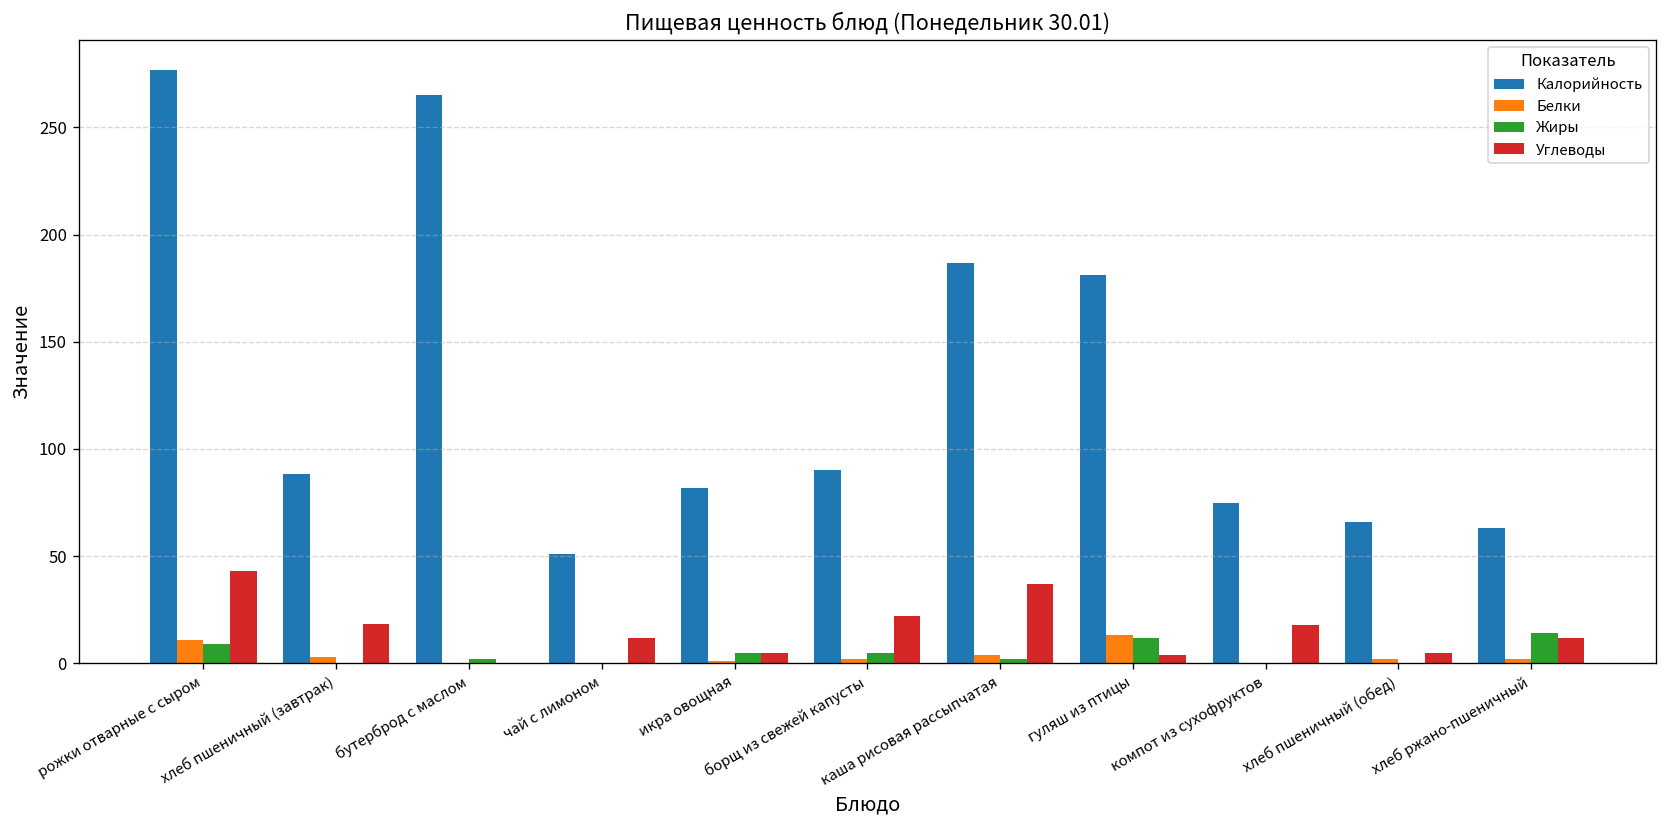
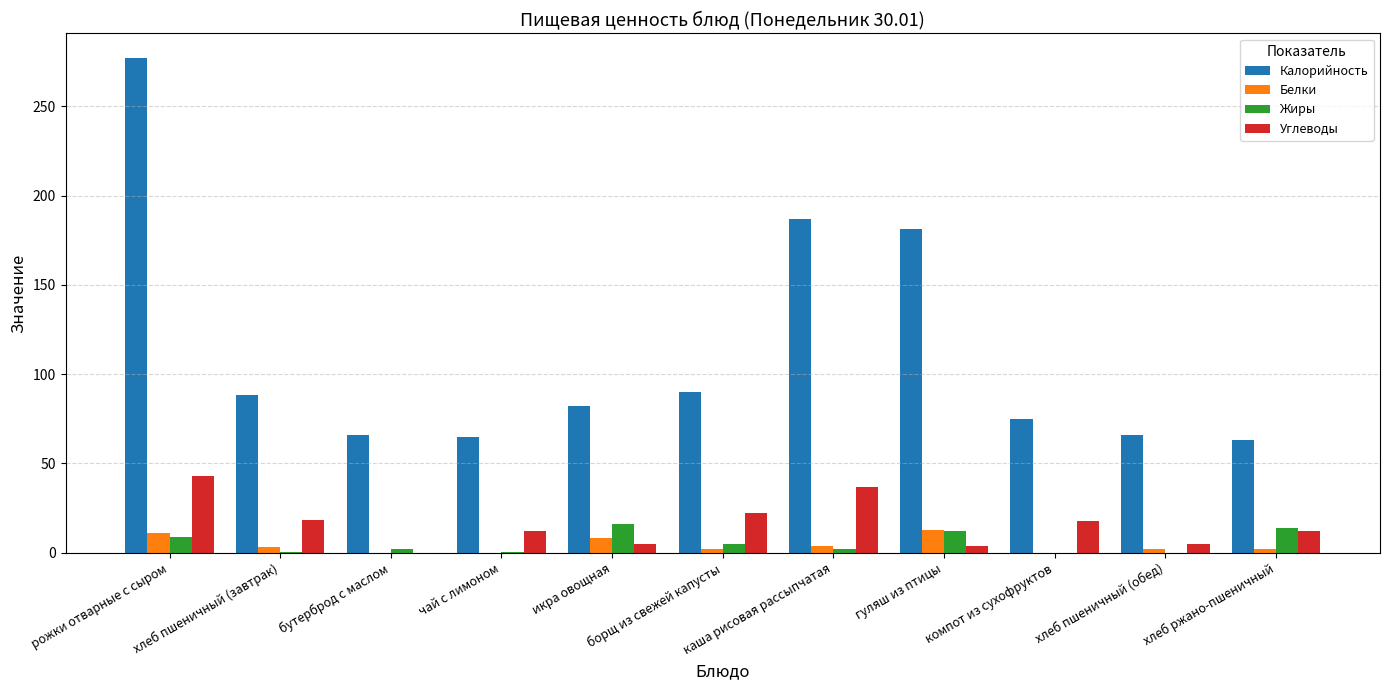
Калорийность, бутерброд с маслом: 265 -> 66
Калорийность, чай с лимоном: 51 -> 65
Белки, икра овощная: 1 -> 8
Жиры, икра овощная: 5 -> 16
